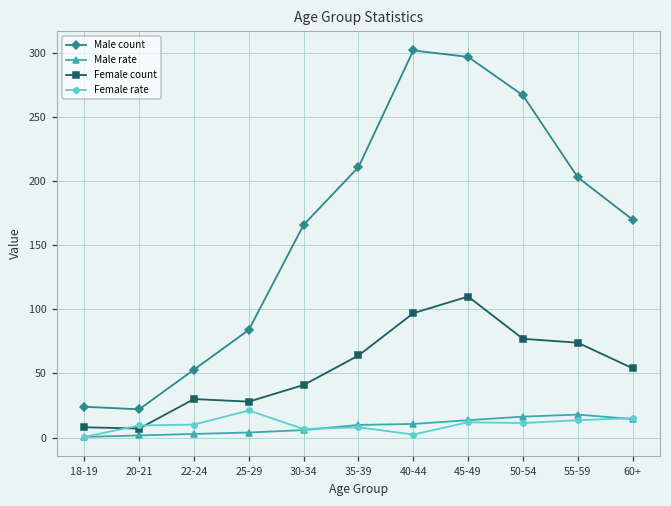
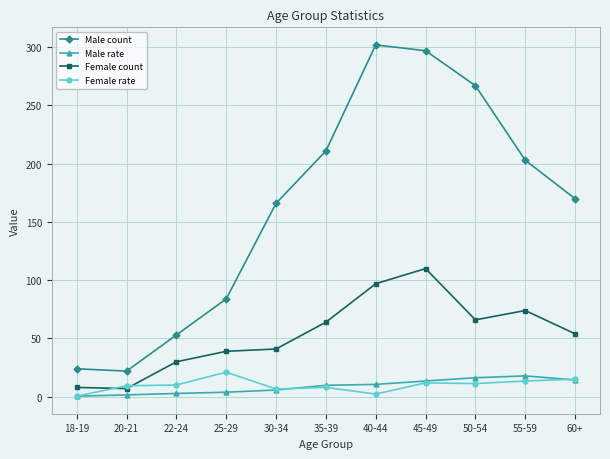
Female count, 25-29: 28 -> 39
Female count, 50-54: 77 -> 66
